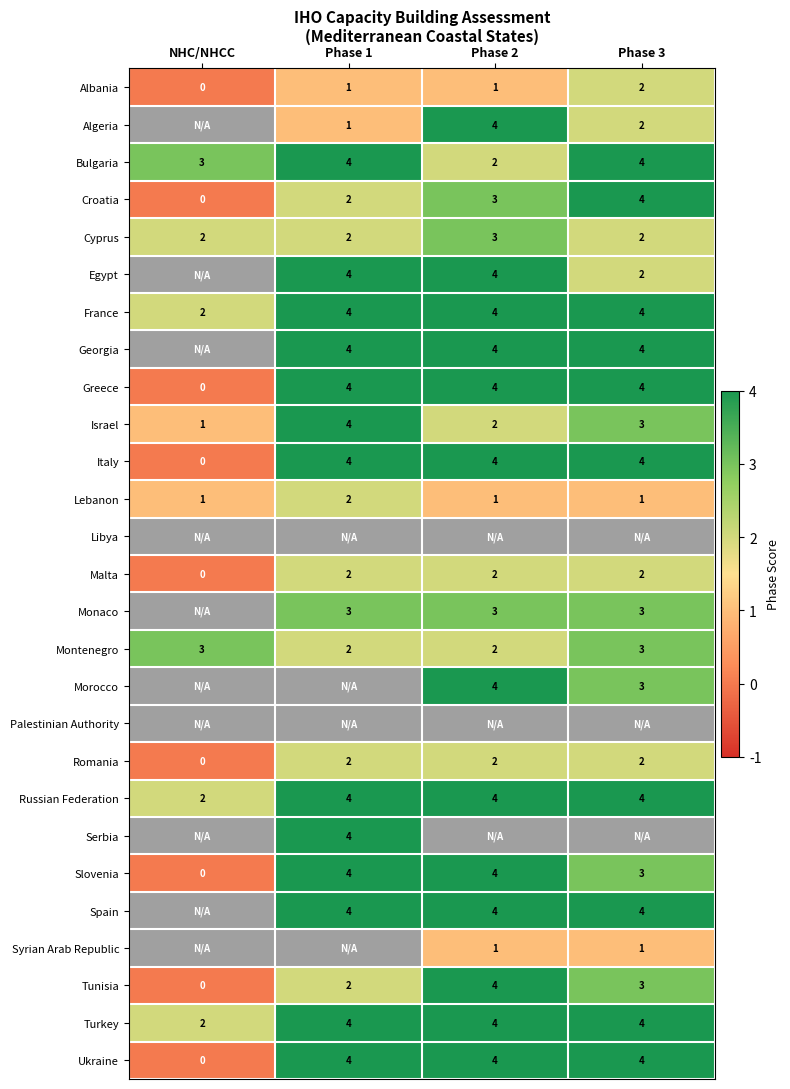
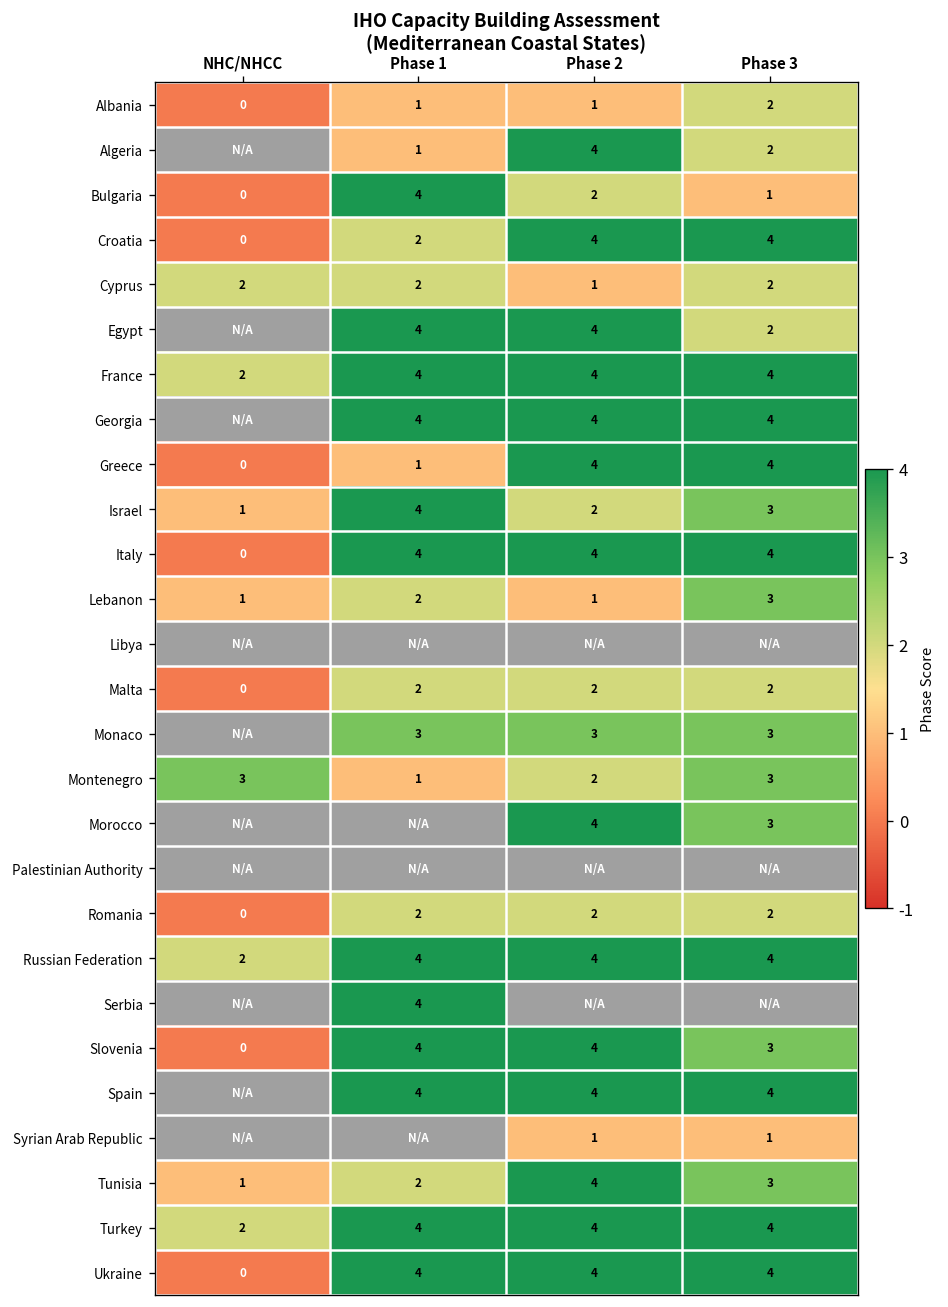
Bulgaria, NHC/NHCC: 3 -> 0
Bulgaria, Phase 3: 4 -> 1
Croatia, Phase 2: 3 -> 4
Cyprus, Phase 2: 3 -> 1
Greece, Phase 1: 4 -> 1
Lebanon, Phase 3: 1 -> 3
Montenegro, Phase 1: 2 -> 1
Tunisia, NHC/NHCC: 0 -> 1
